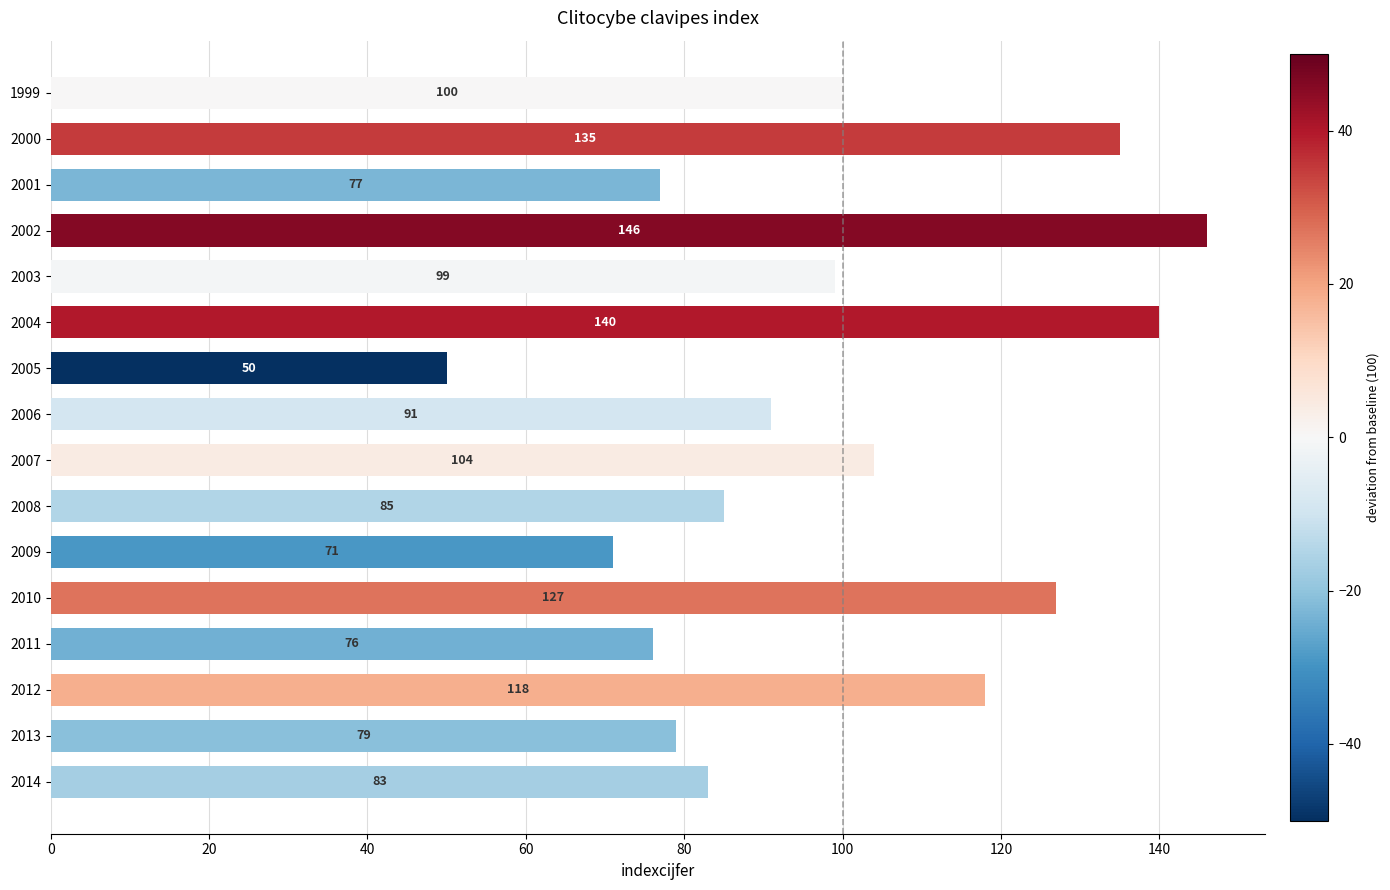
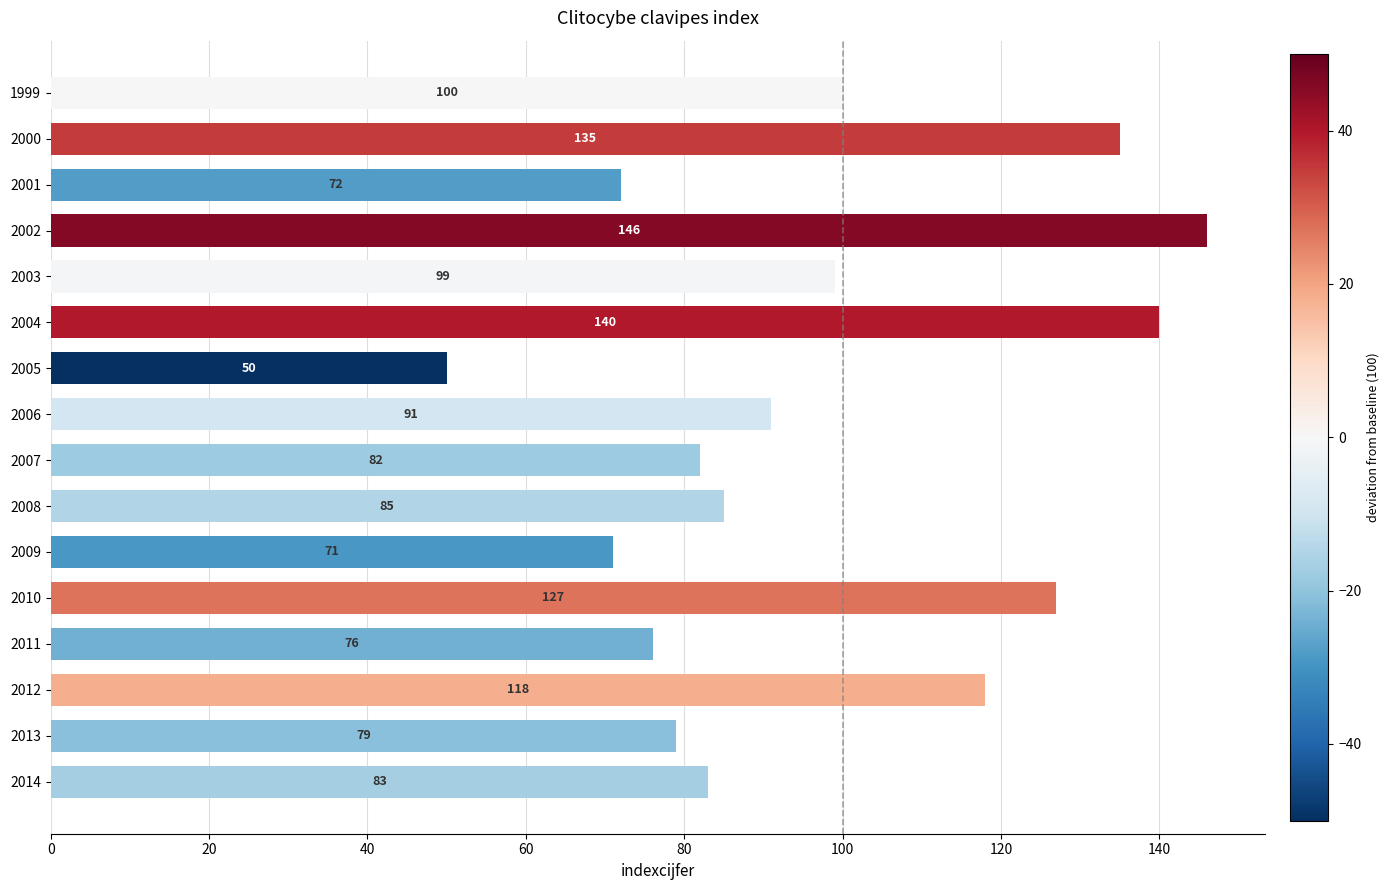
2001: 77 -> 72
2007: 104 -> 82
